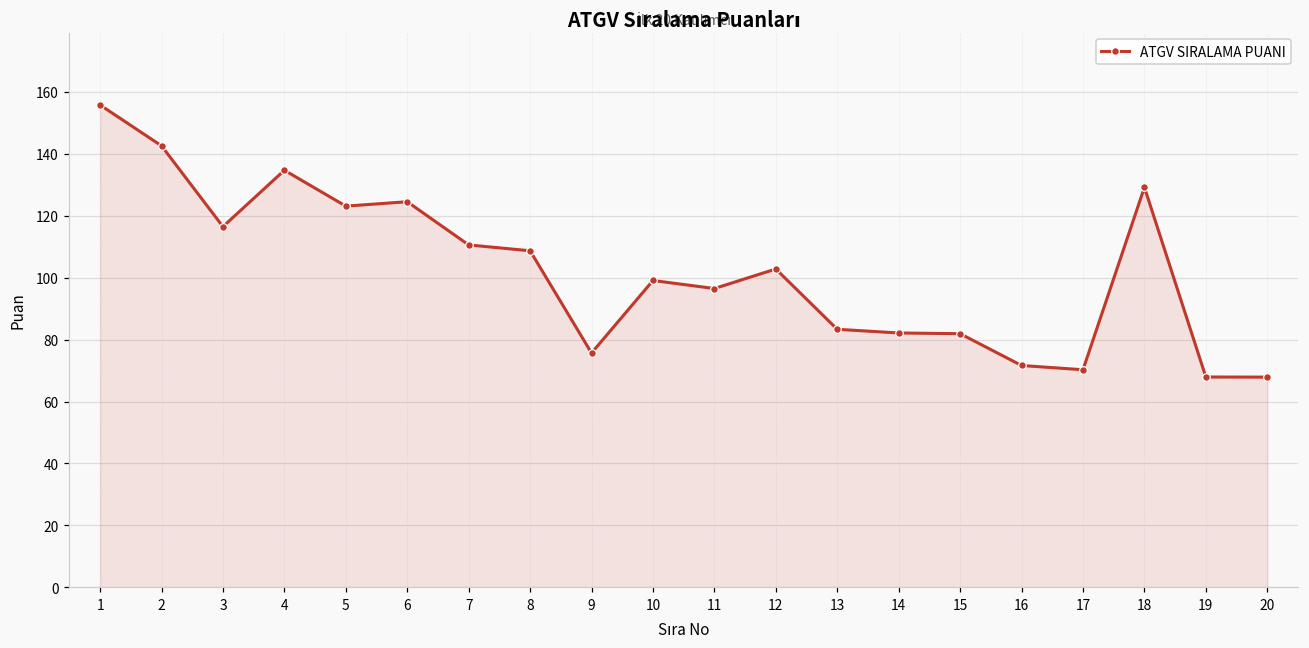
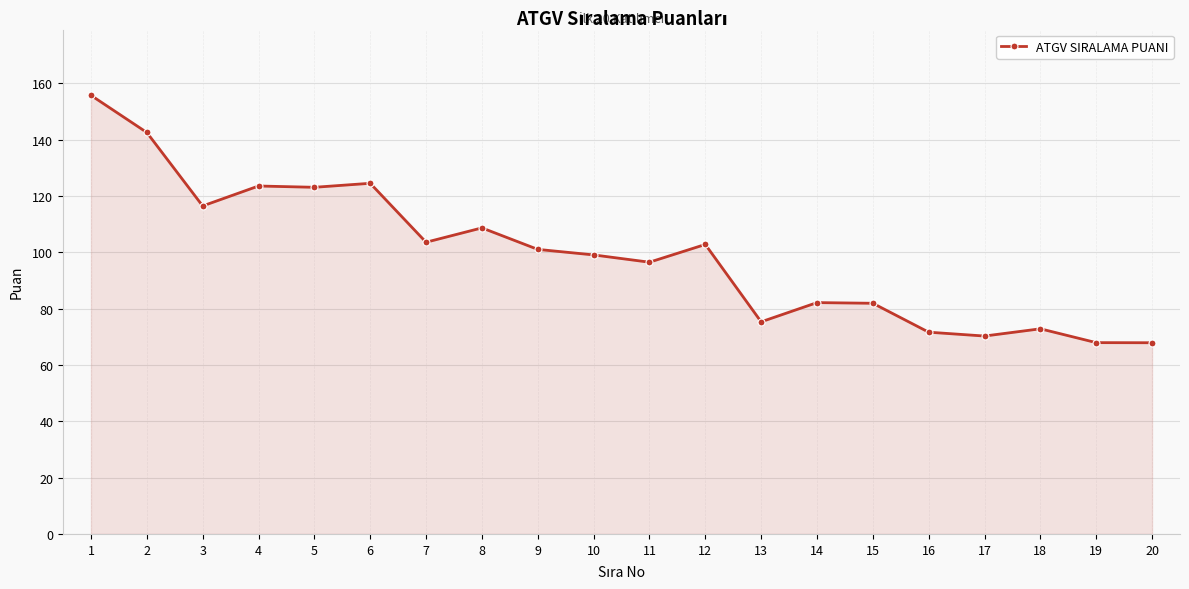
4: 135 -> 124
7: 111 -> 104
9: 76 -> 101
13: 83 -> 75
18: 129 -> 73
